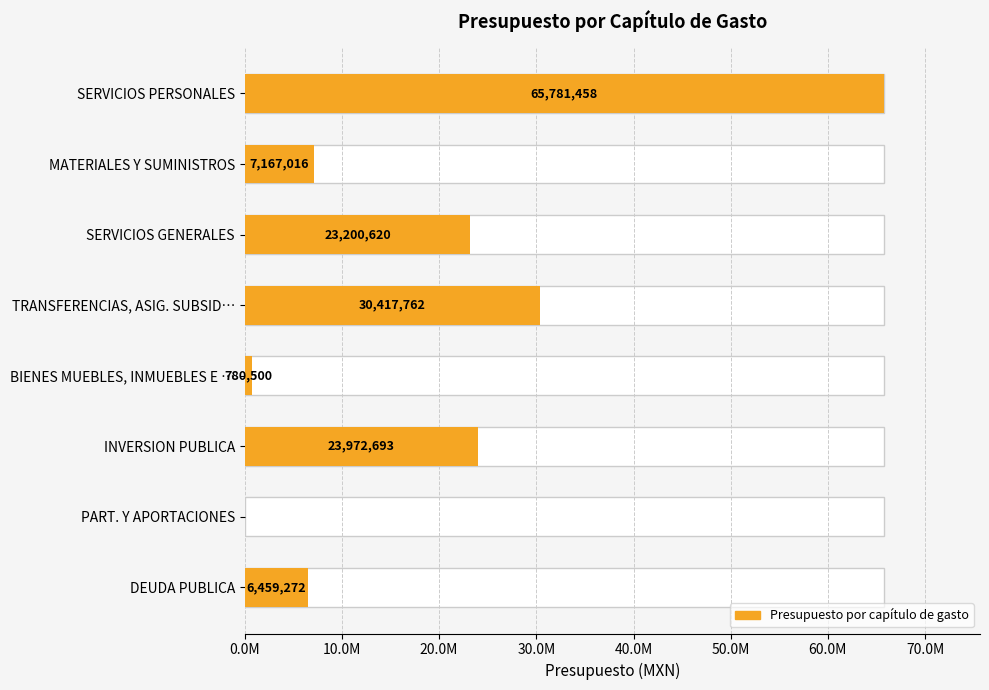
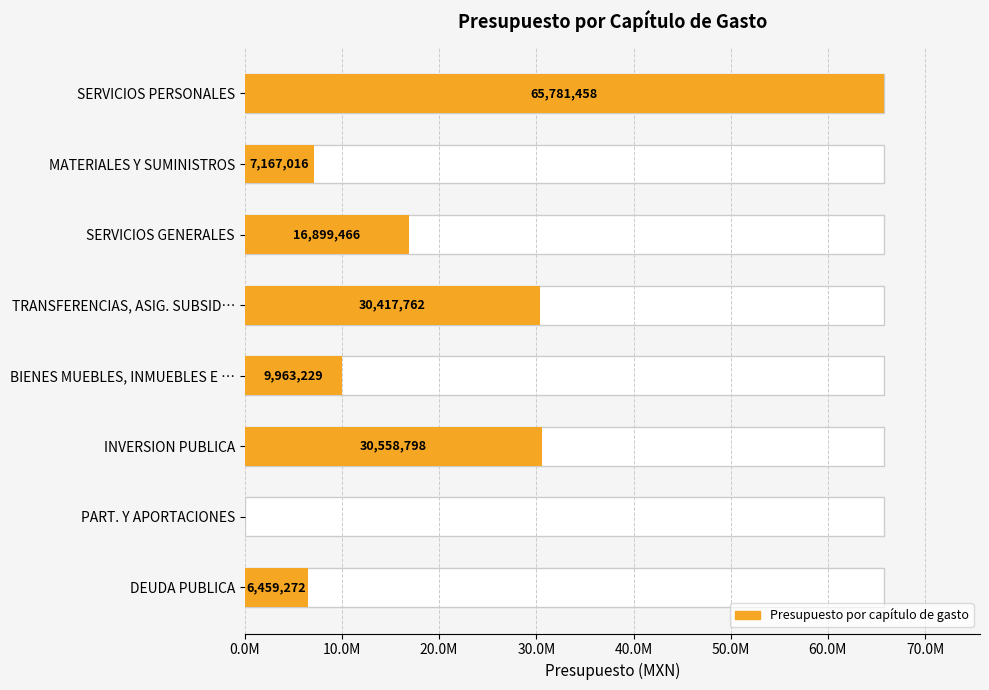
Presupuesto por capítulo de gasto, SERVICIOS GENERALES: 23,200,620 -> 16,899,466
Presupuesto por capítulo de gasto, BIENES MUEBLES, INMUEBLES E …: 780,500 -> 9,963,229
Presupuesto por capítulo de gasto, INVERSION PUBLICA: 23,972,693 -> 30,558,798
